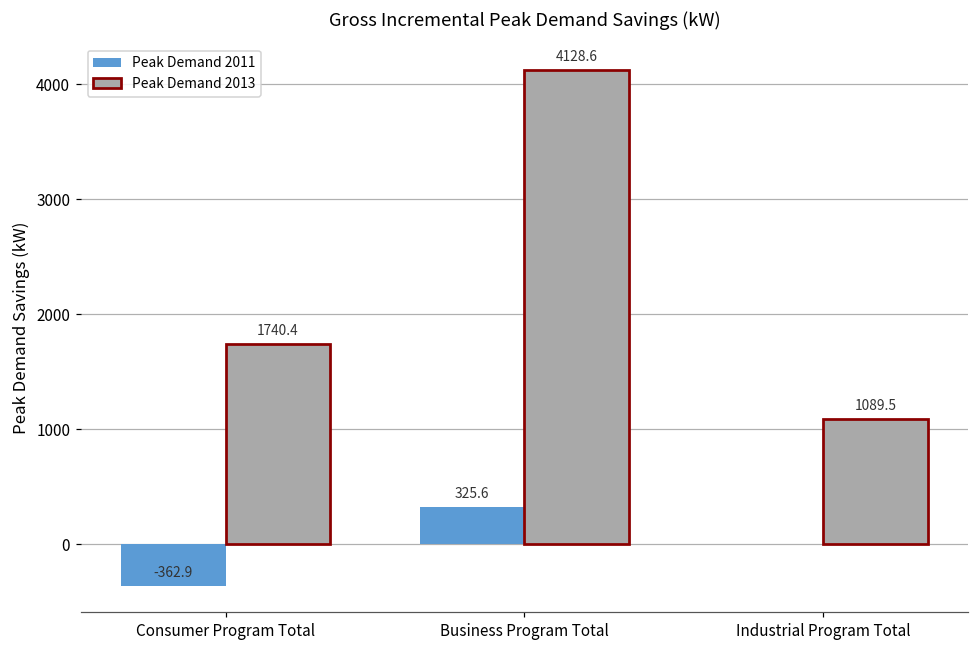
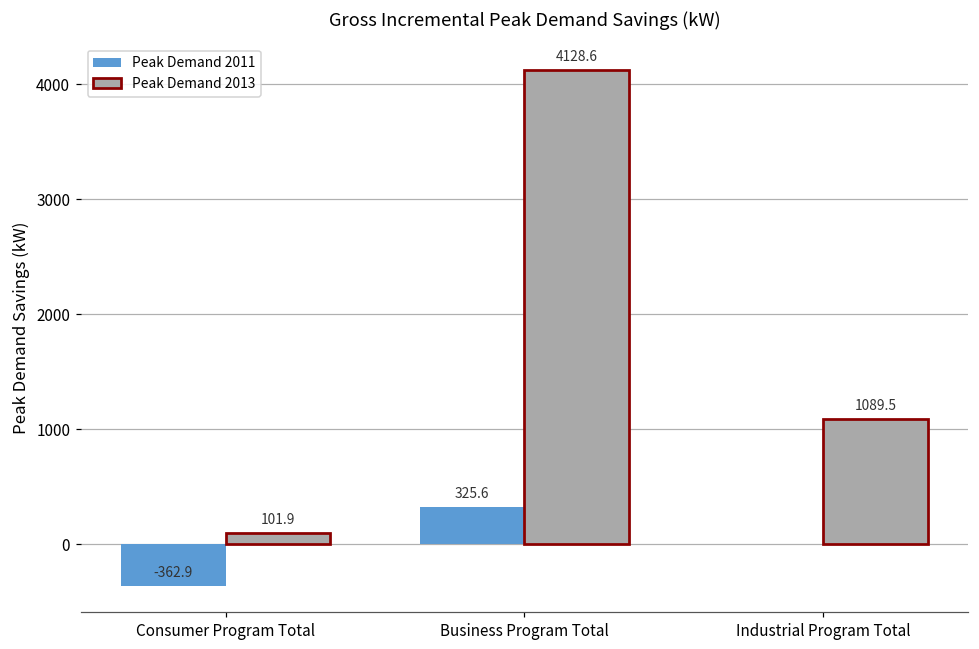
Peak Demand 2013, Consumer Program Total: 1740.4 -> 101.9
